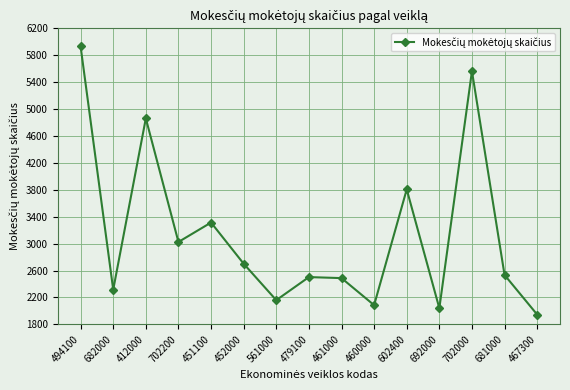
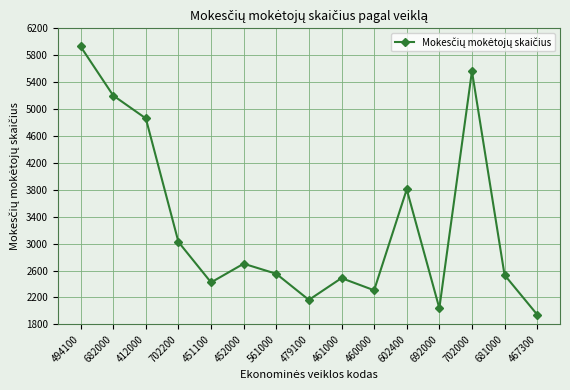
682000: 2300 -> 5200
451100: 3300 -> 2400
561000: 2200 -> 2600
479100: 2500 -> 2200
460000: 2100 -> 2300
